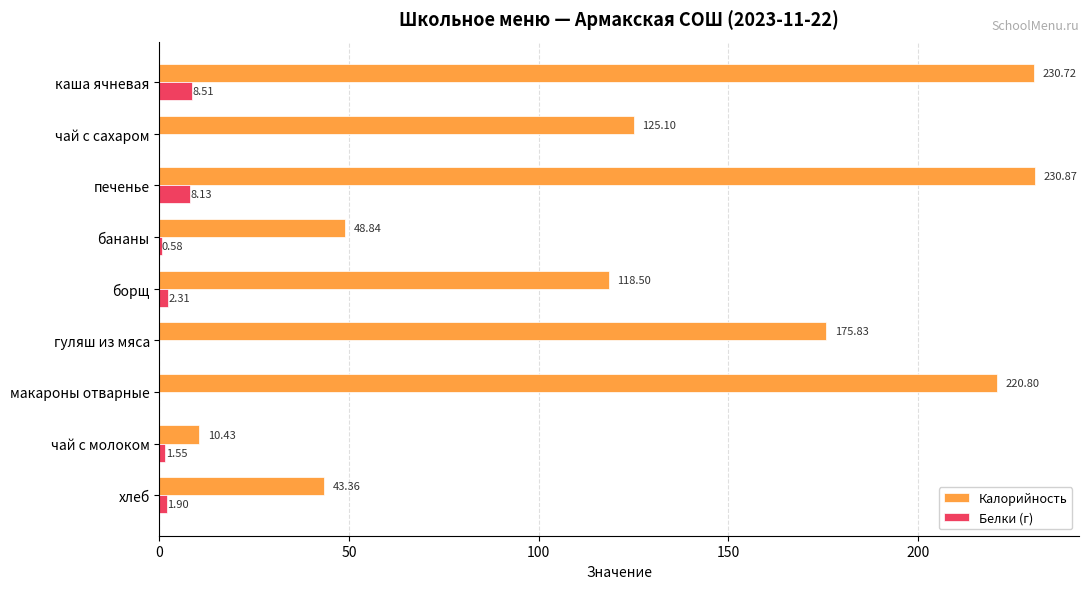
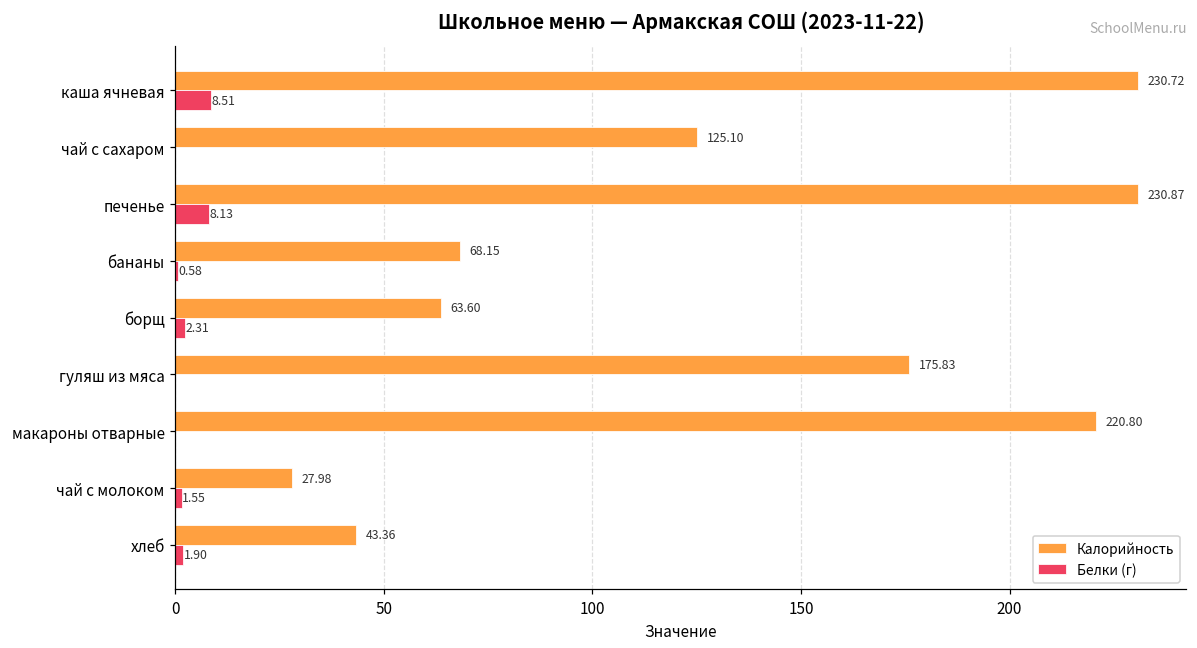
Калорийность, бананы: 48.84 -> 68.15
Калорийность, борщ: 118.50 -> 63.60
Калорийность, чай с молоком: 10.43 -> 27.98
